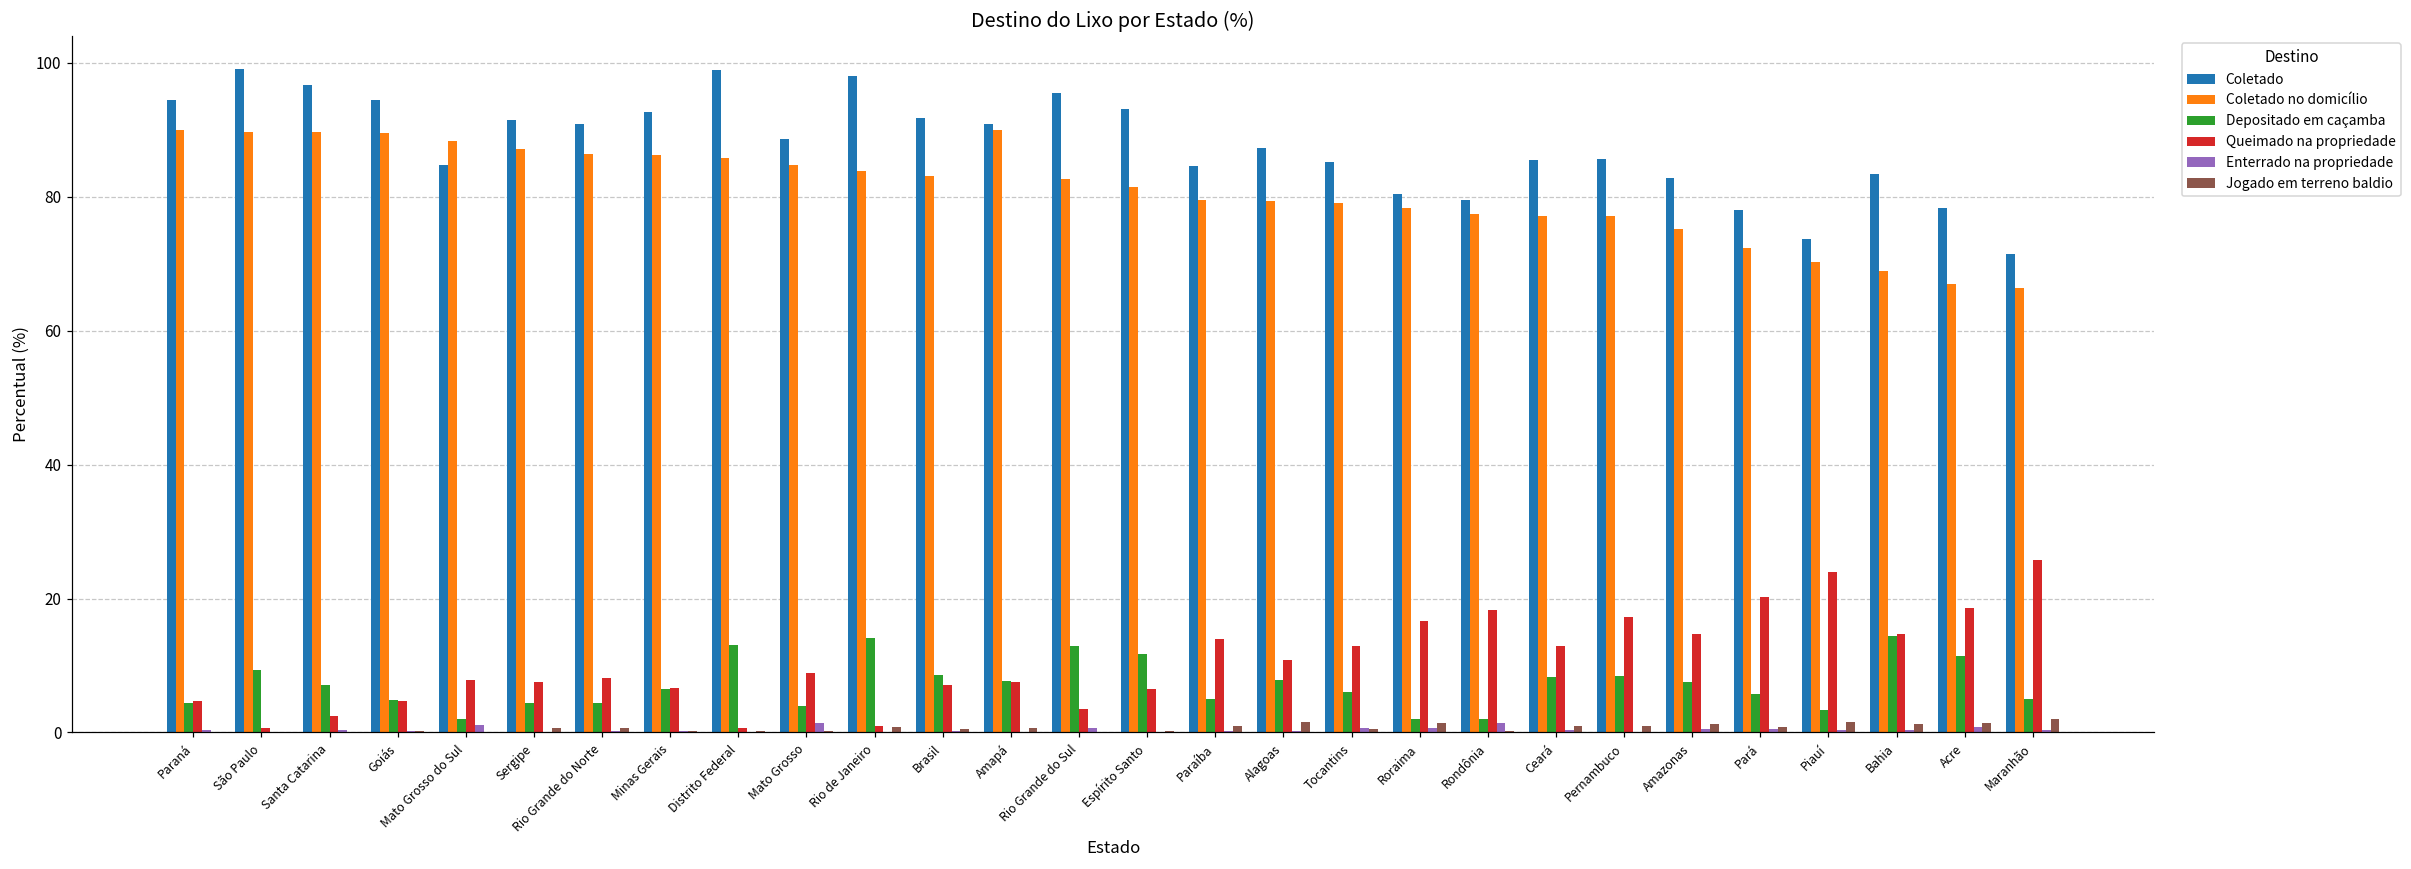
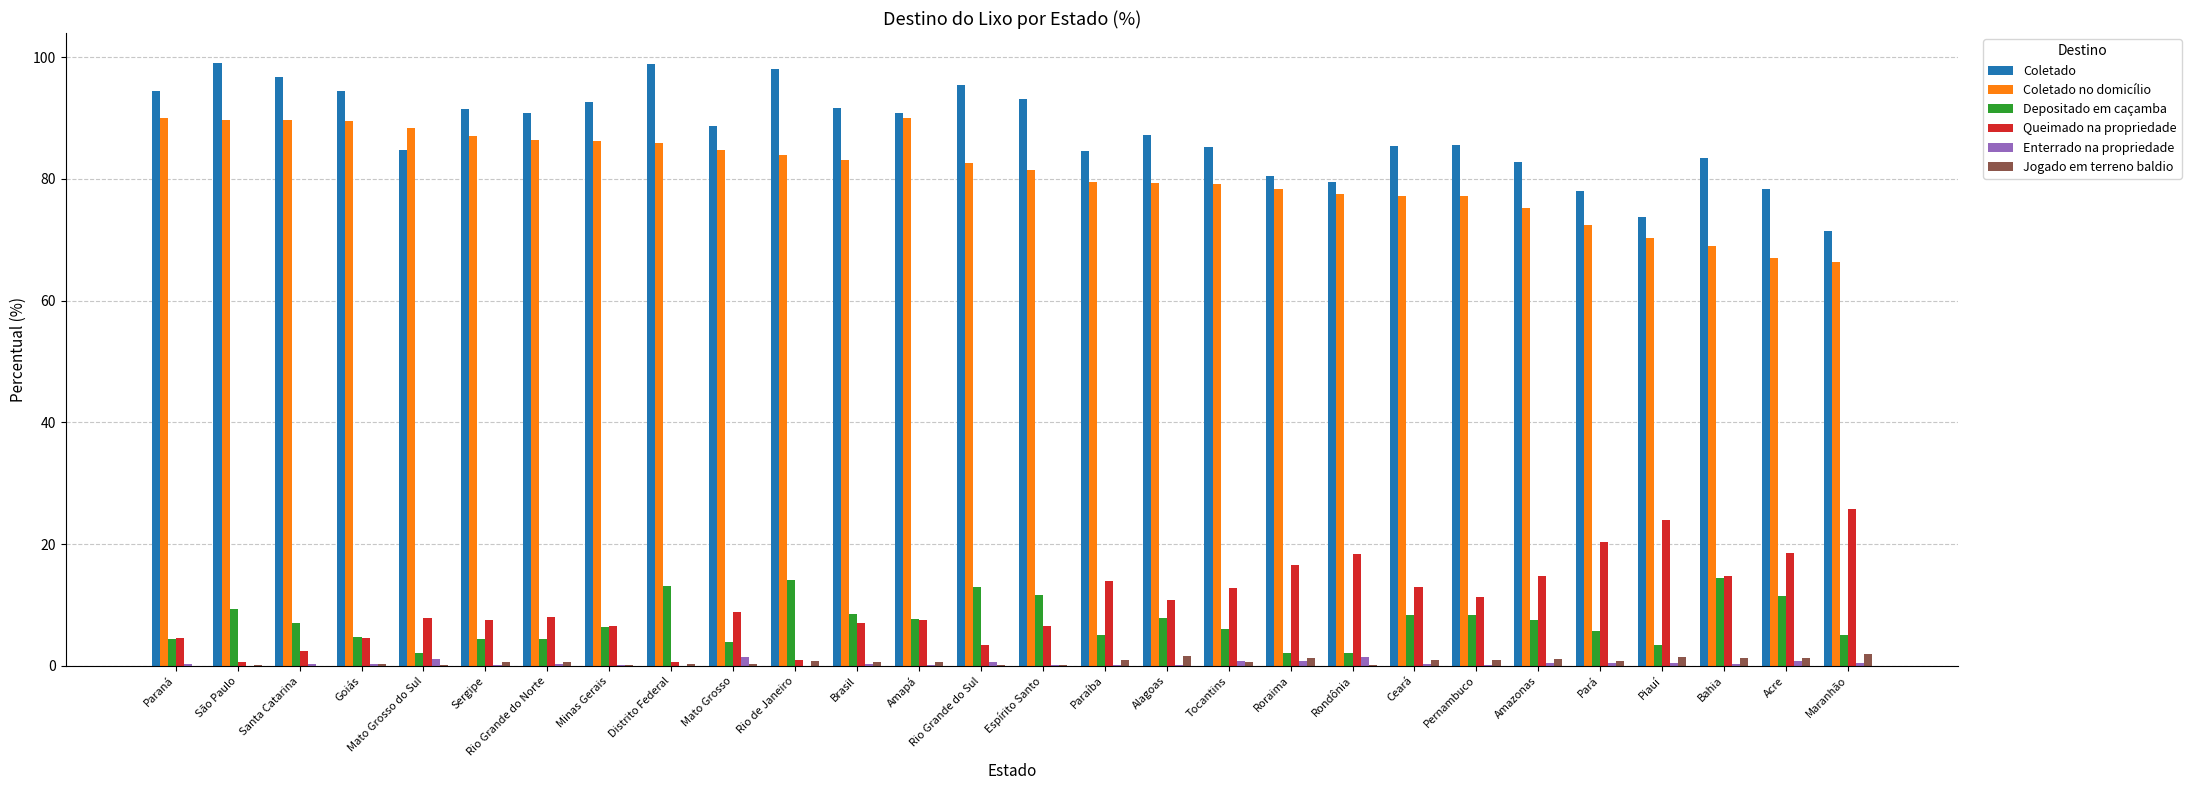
Queimado na propriedade, Pernambuco: 17 -> 11
